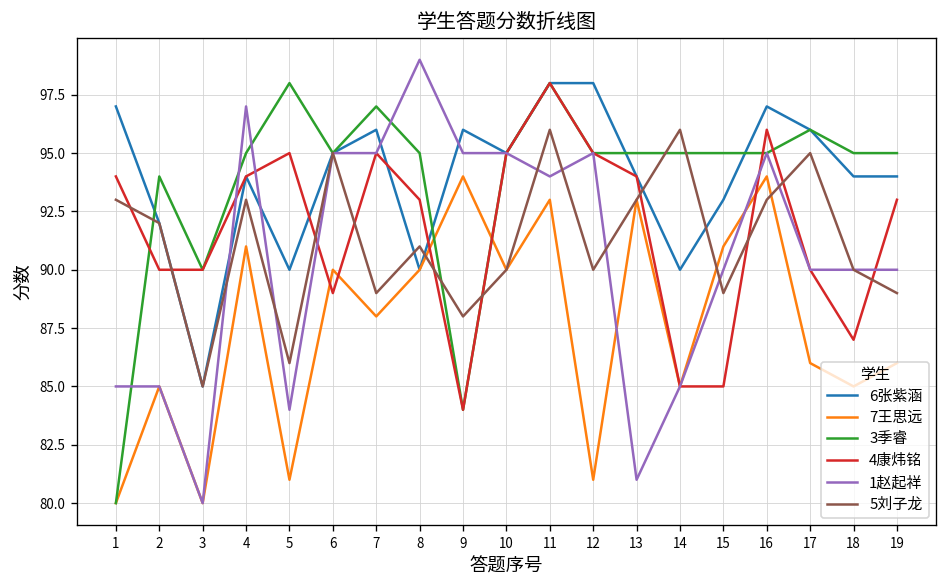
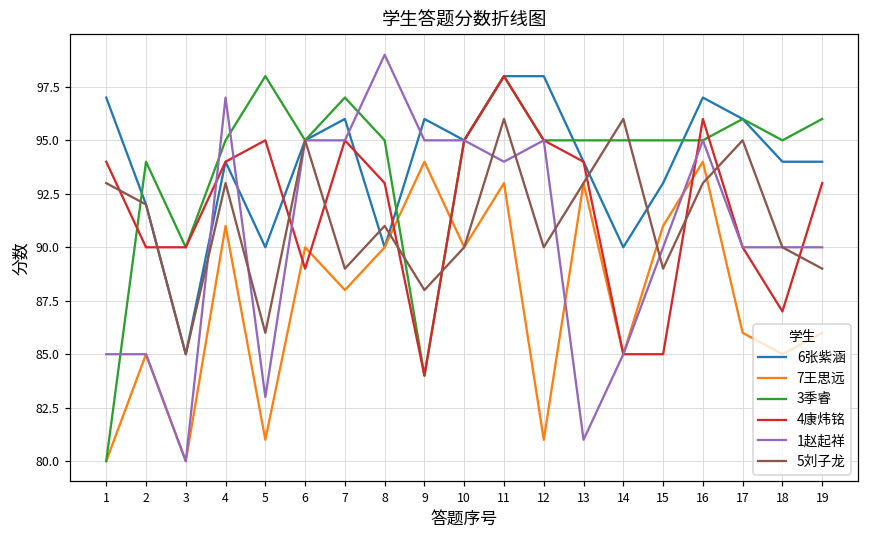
1赵起祥, 5: 84 -> 83
3季睿, 19: 95 -> 96
